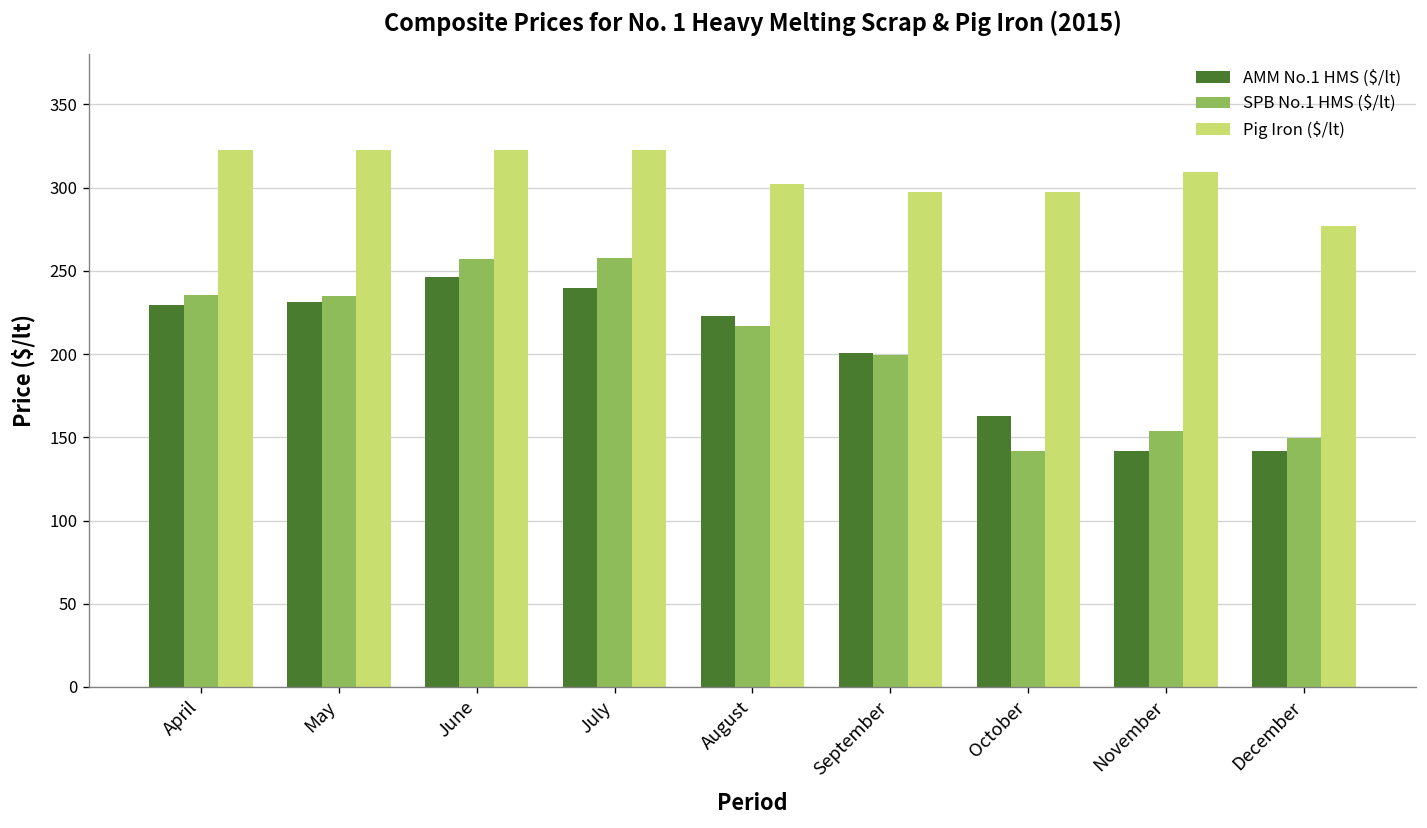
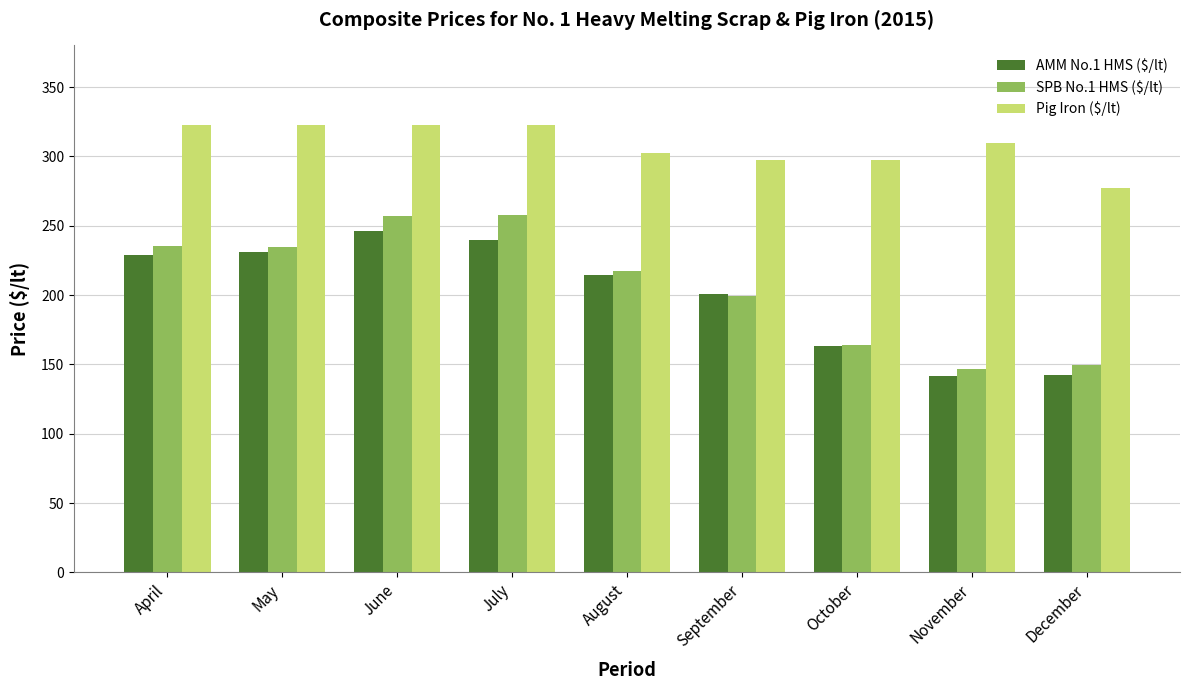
AMM No.1 HMS ($/lt), August: 223 -> 214
SPB No.1 HMS ($/lt), October: 142 -> 164
SPB No.1 HMS ($/lt), November: 154 -> 147
